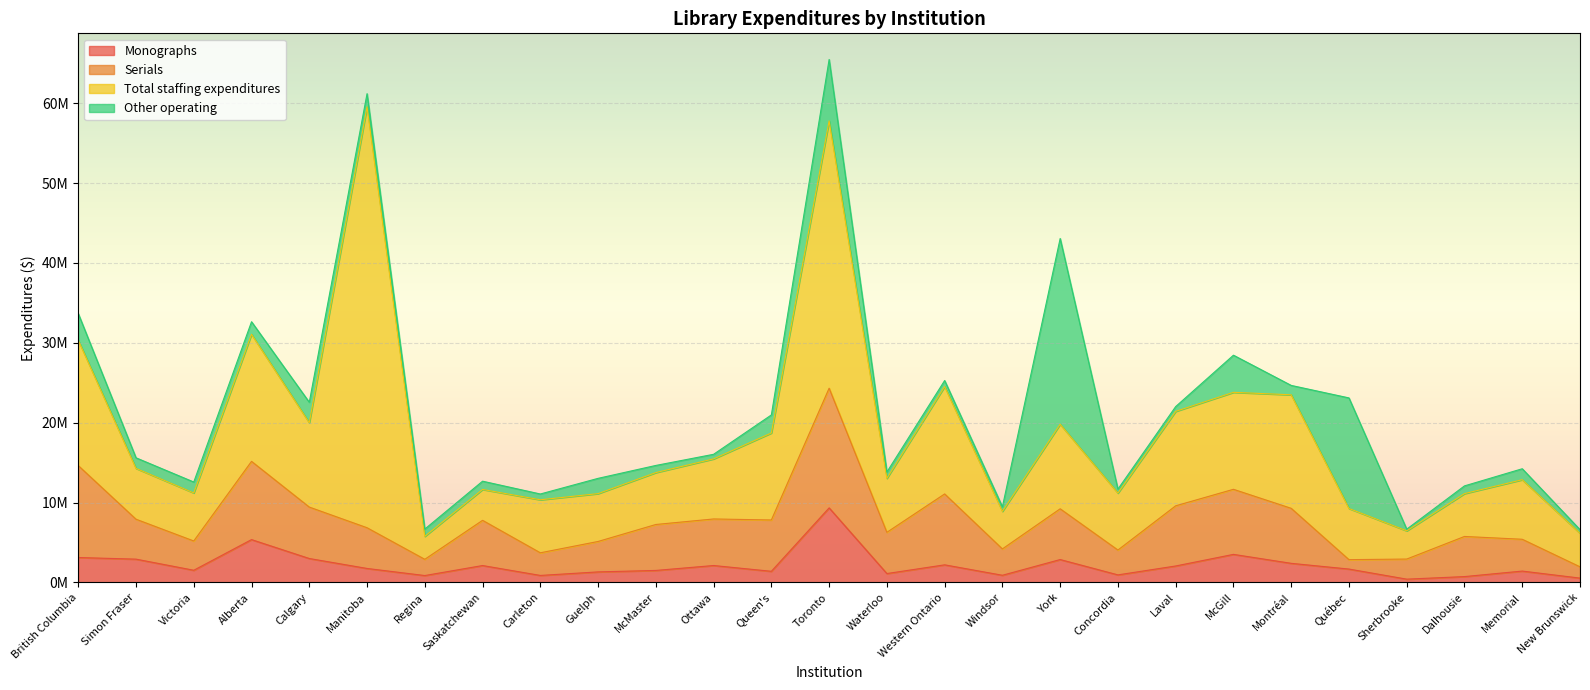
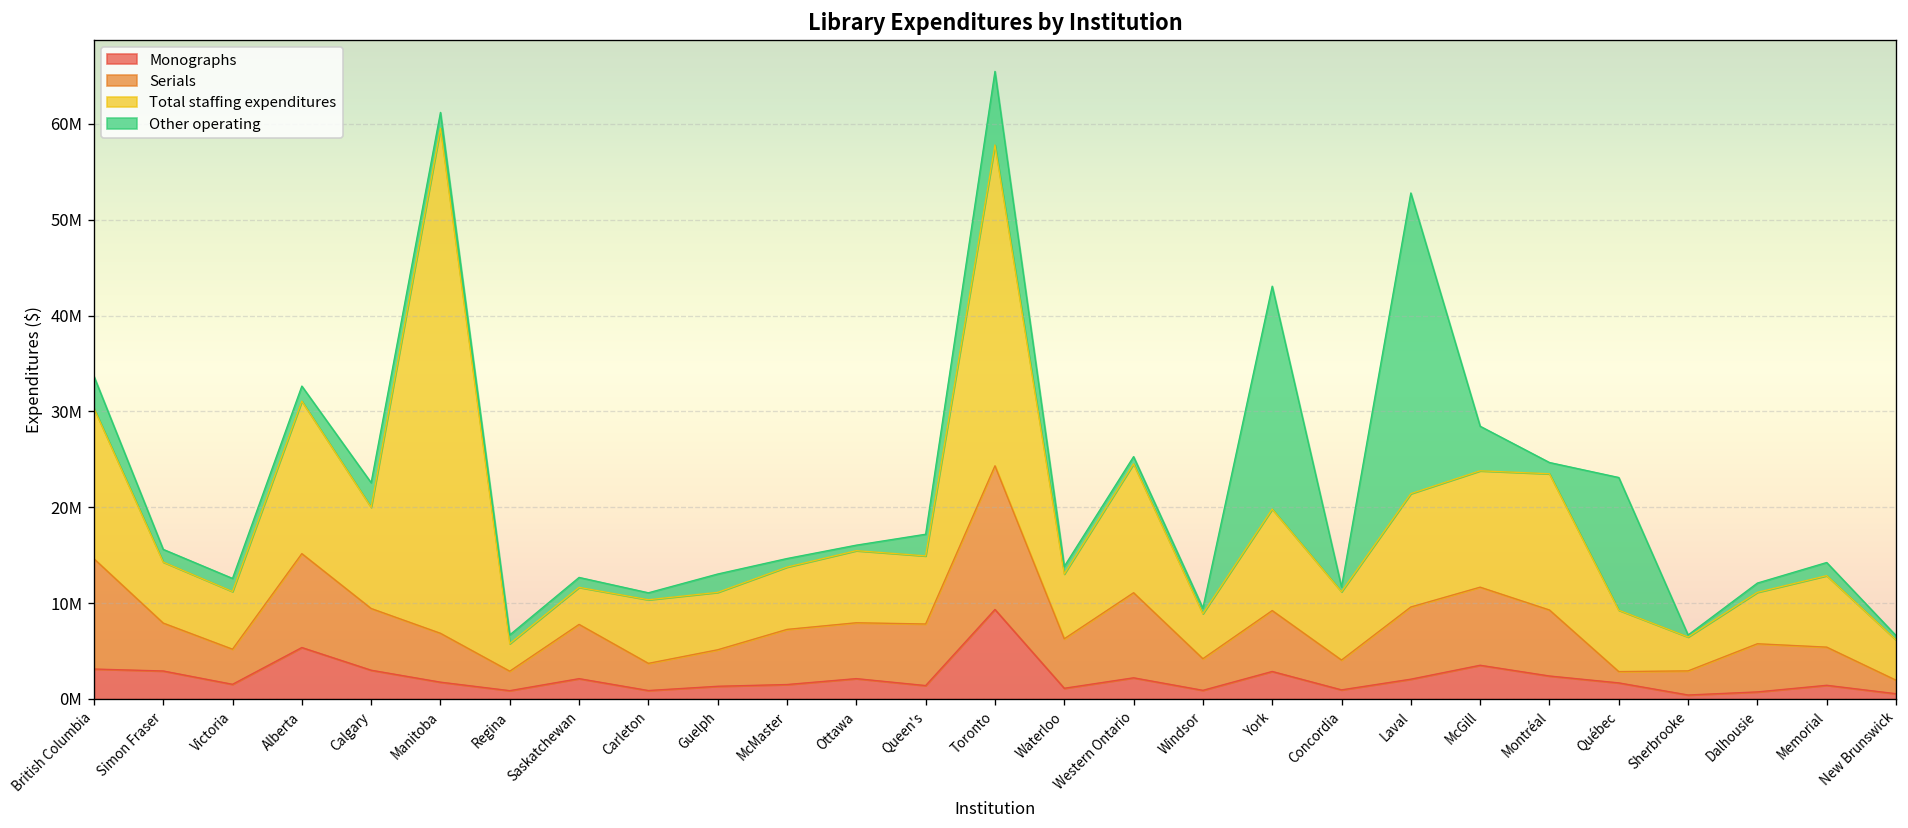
Total staffing expenditures, Queen's: 11000000 -> 7000000
Other operating, Laval: 1000000 -> 31000000
